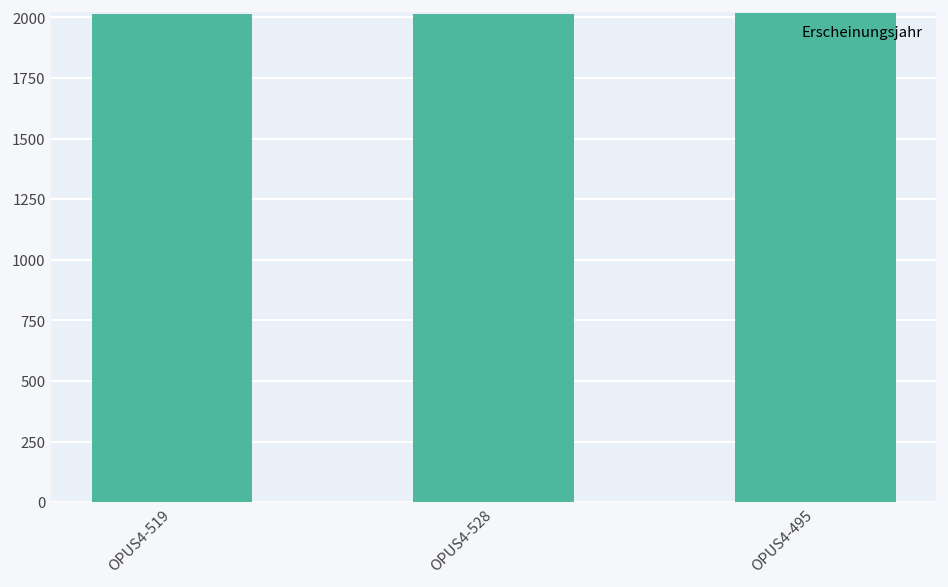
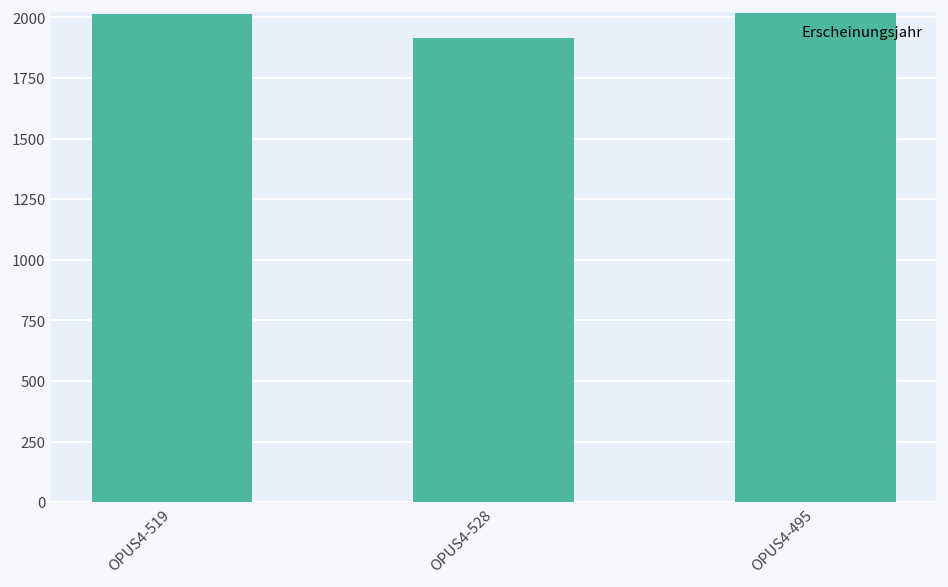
OPUS4-528: 2010 -> 1920
